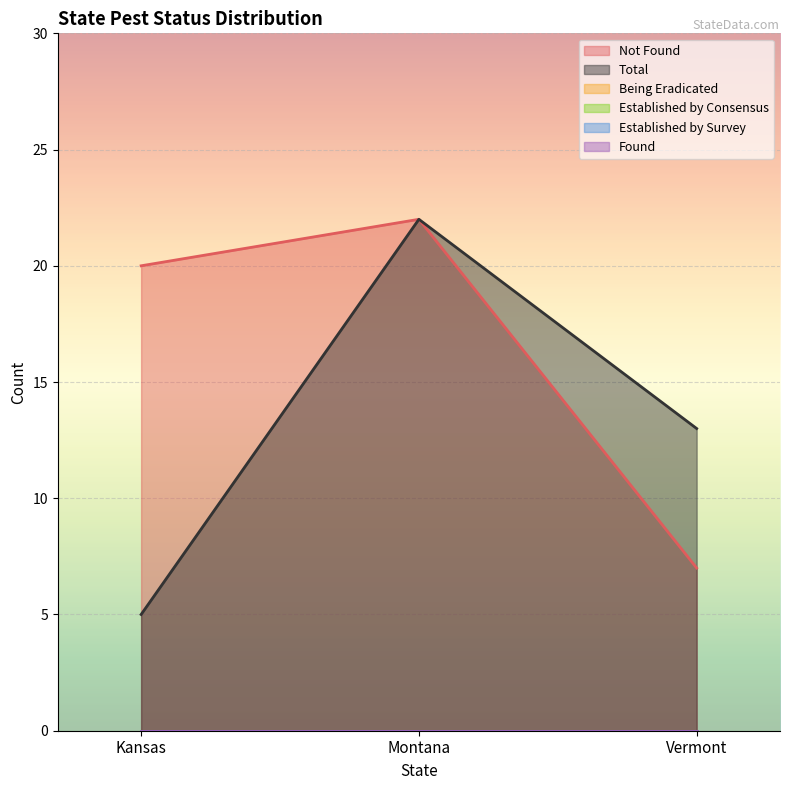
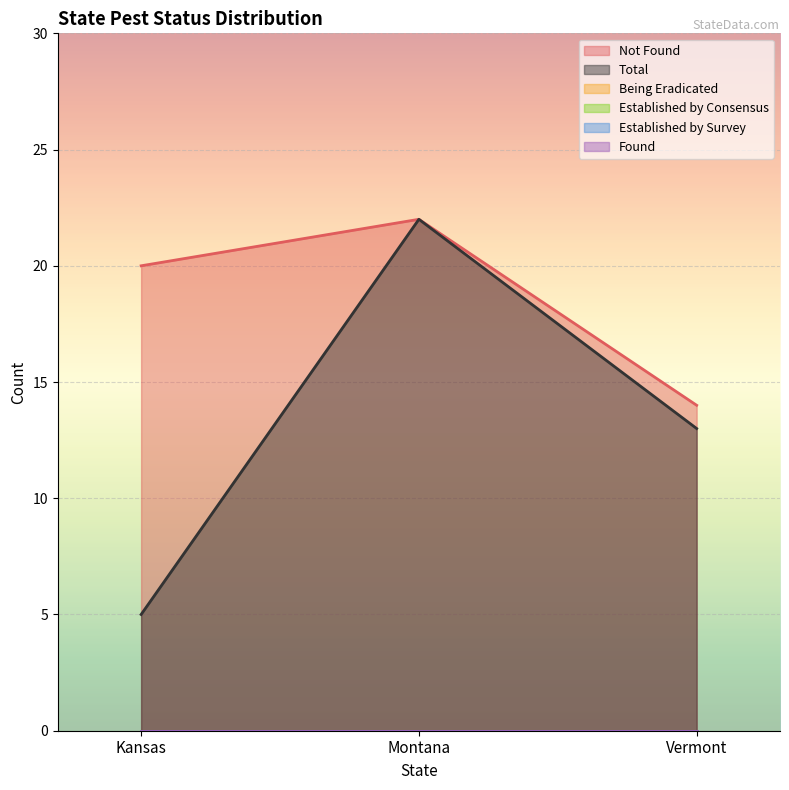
Not Found, Vermont: 7 -> 14
